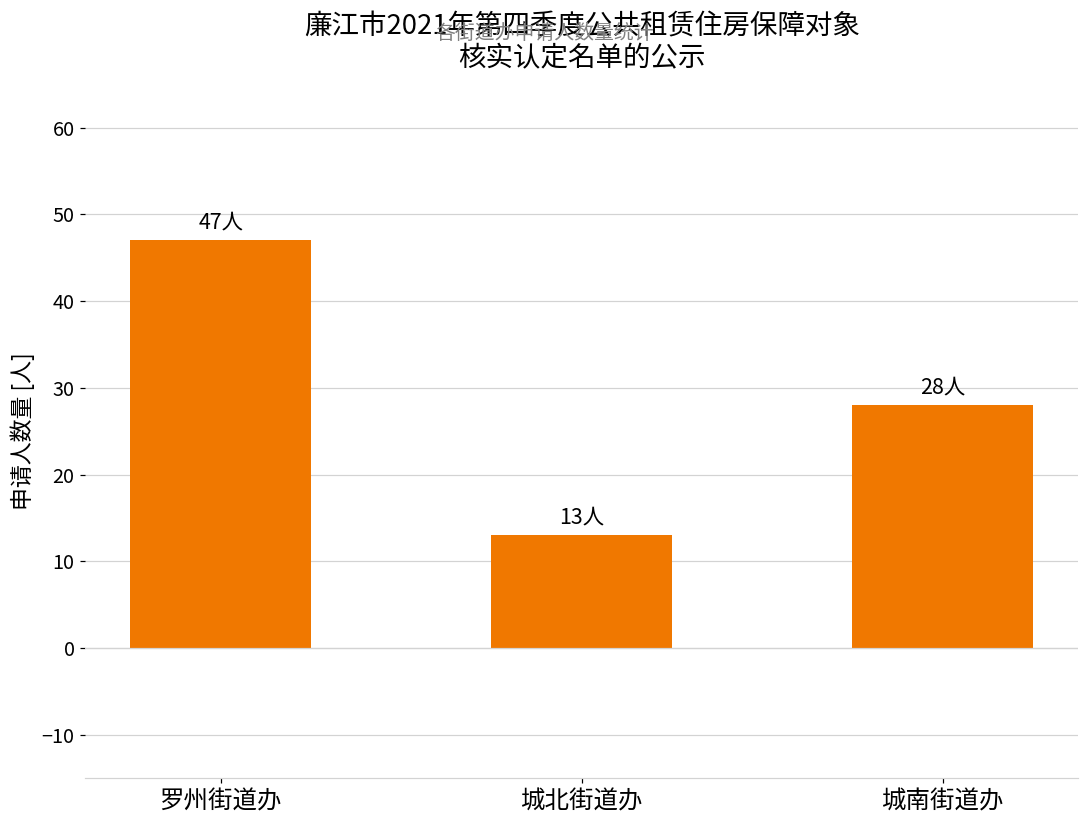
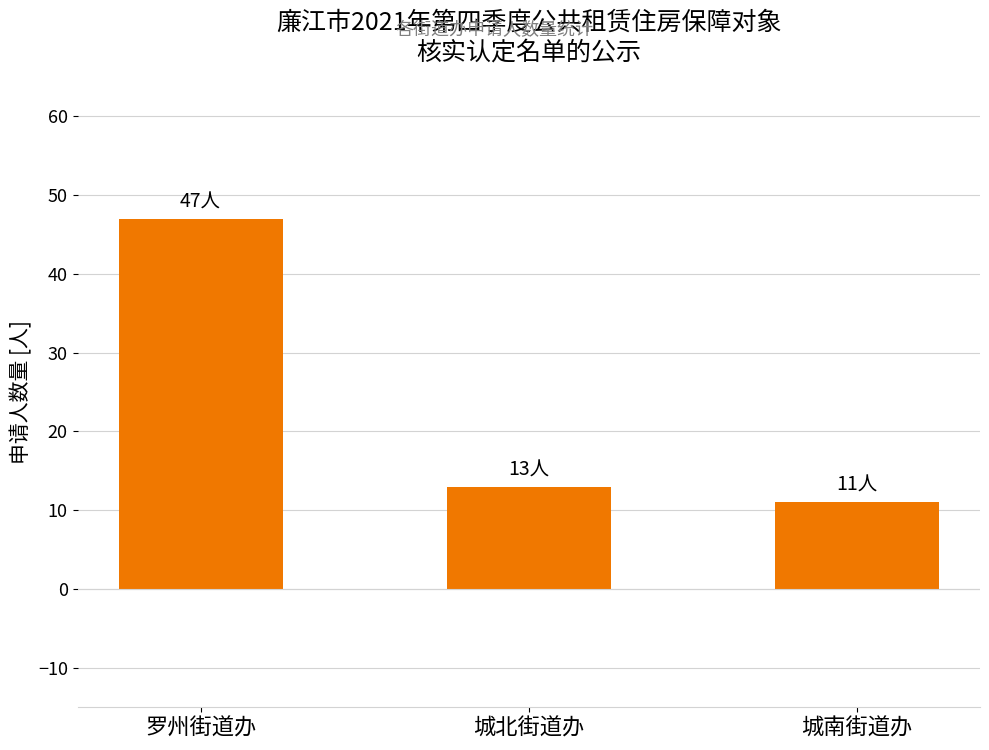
城南街道办: 28人 -> 11人
